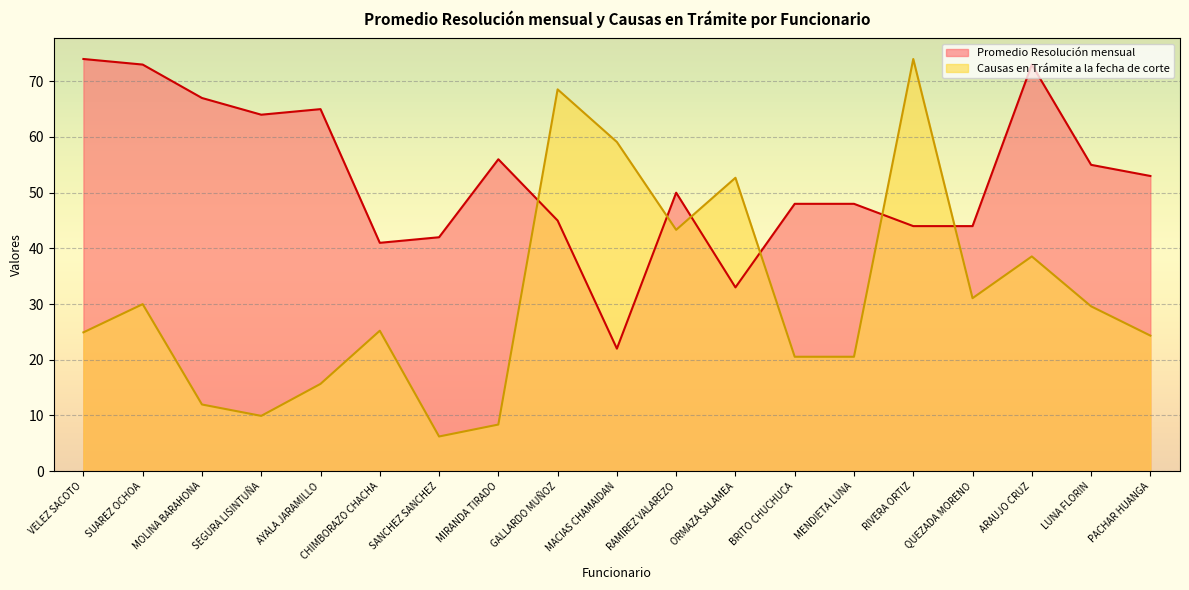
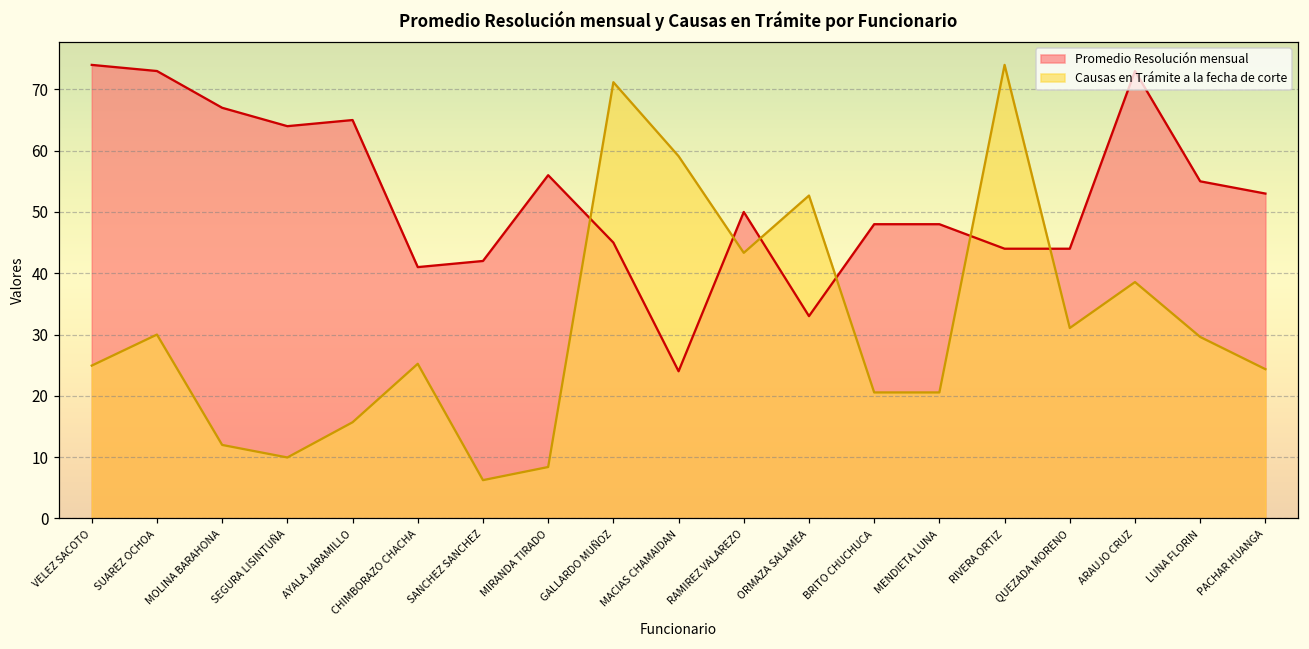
Causas en Trámite a la fecha de corte, GALLARDO MUÑOZ: 69 -> 71
Promedio Resolución mensual, MACIAS CHAMAIDAN: 22 -> 24
